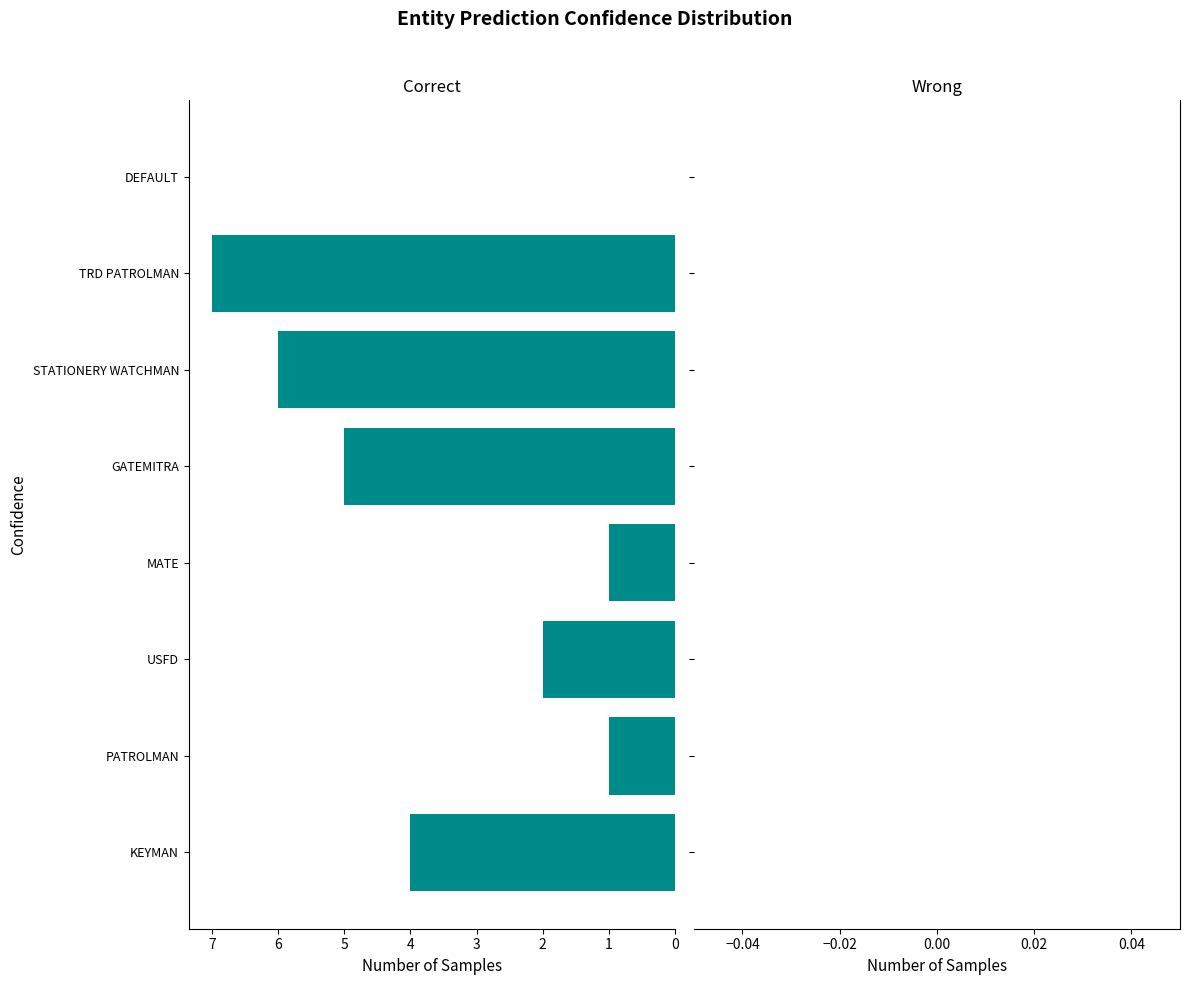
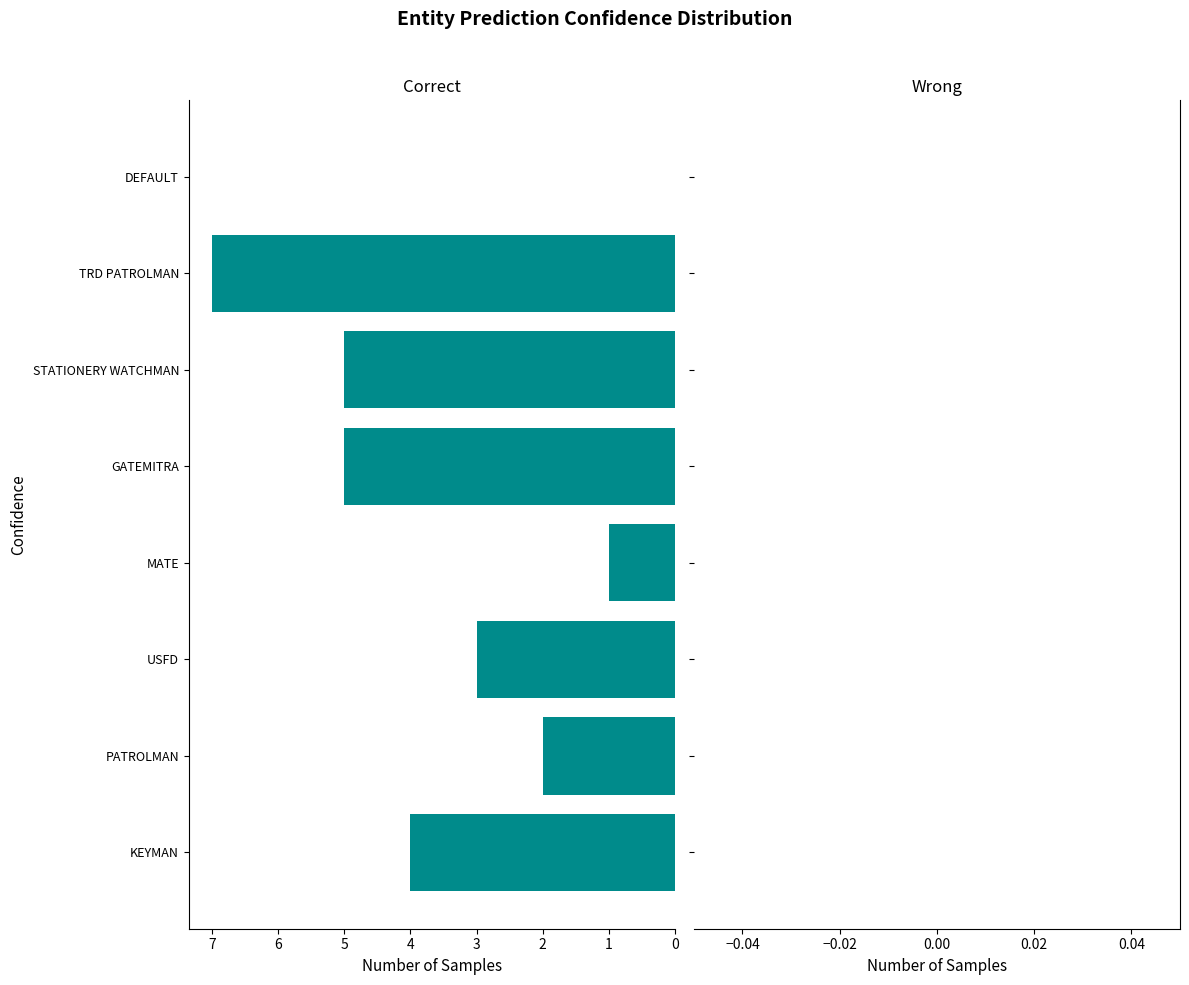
Correct, STATIONERY WATCHMAN: 6 -> 5
Correct, USFD: 2 -> 3
Correct, PATROLMAN: 1 -> 2
